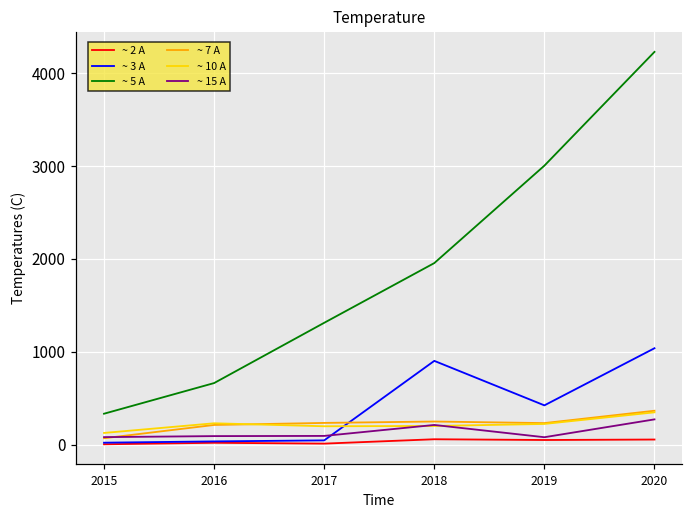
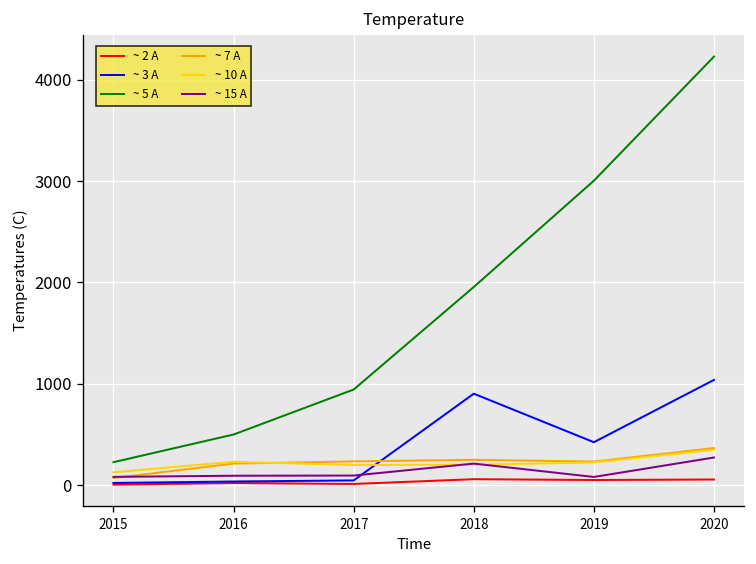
~ 5 A, 2015: 300 -> 200
~ 5 A, 2016: 700 -> 500
~ 5 A, 2017: 1300 -> 900
